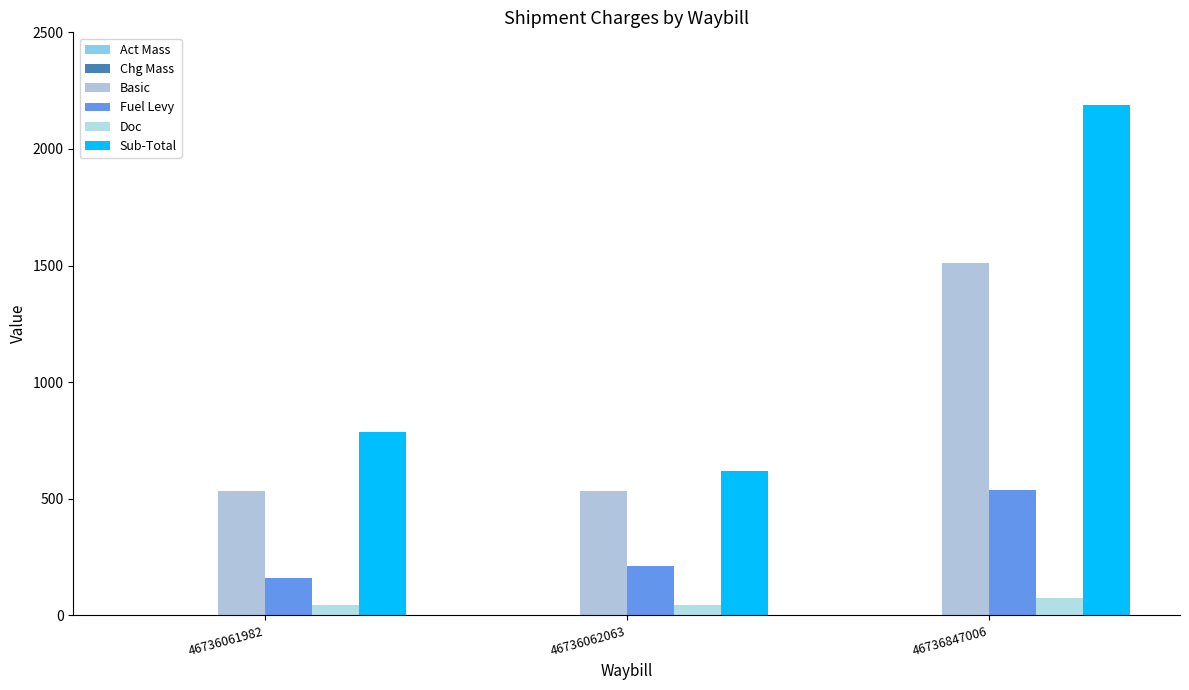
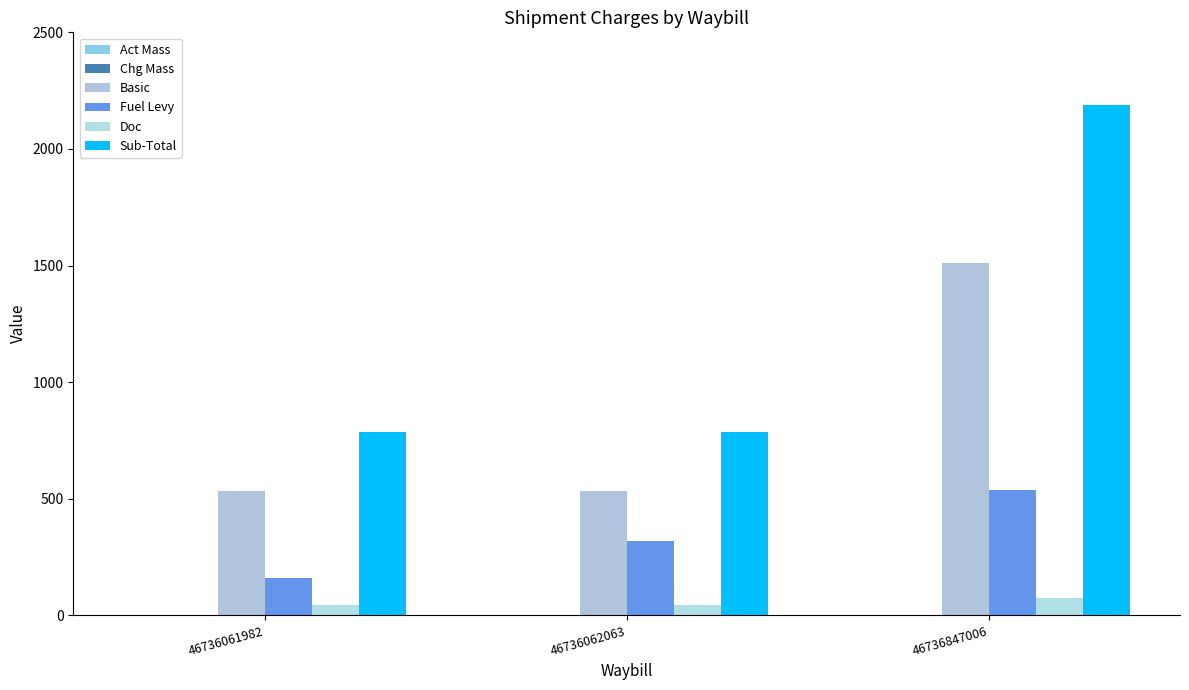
Fuel Levy, 46736062063: 210 -> 320
Sub-Total, 46736062063: 620 -> 790
